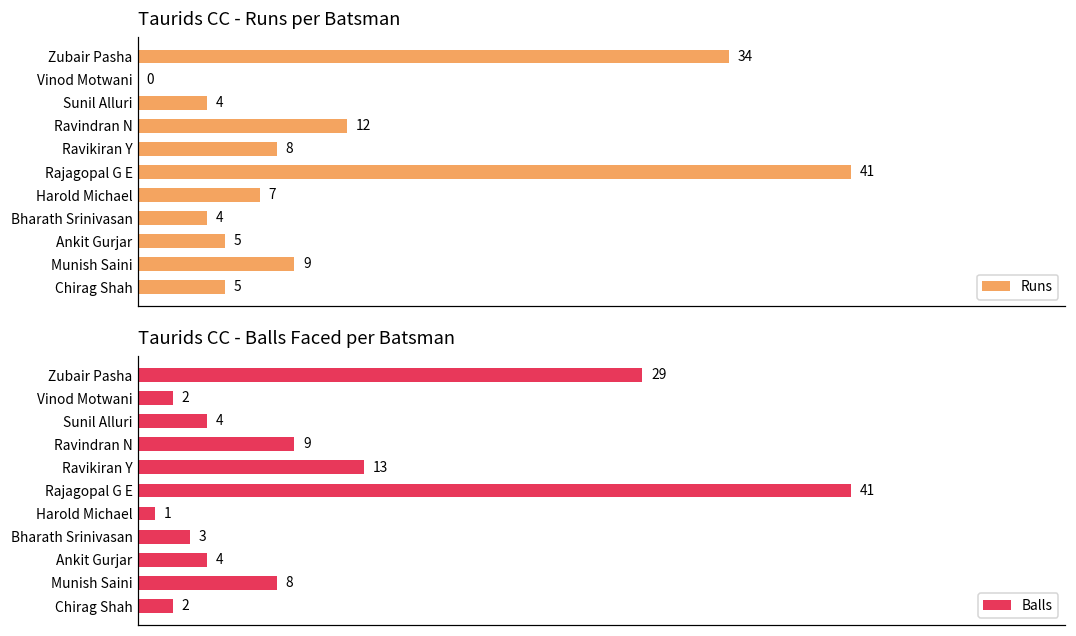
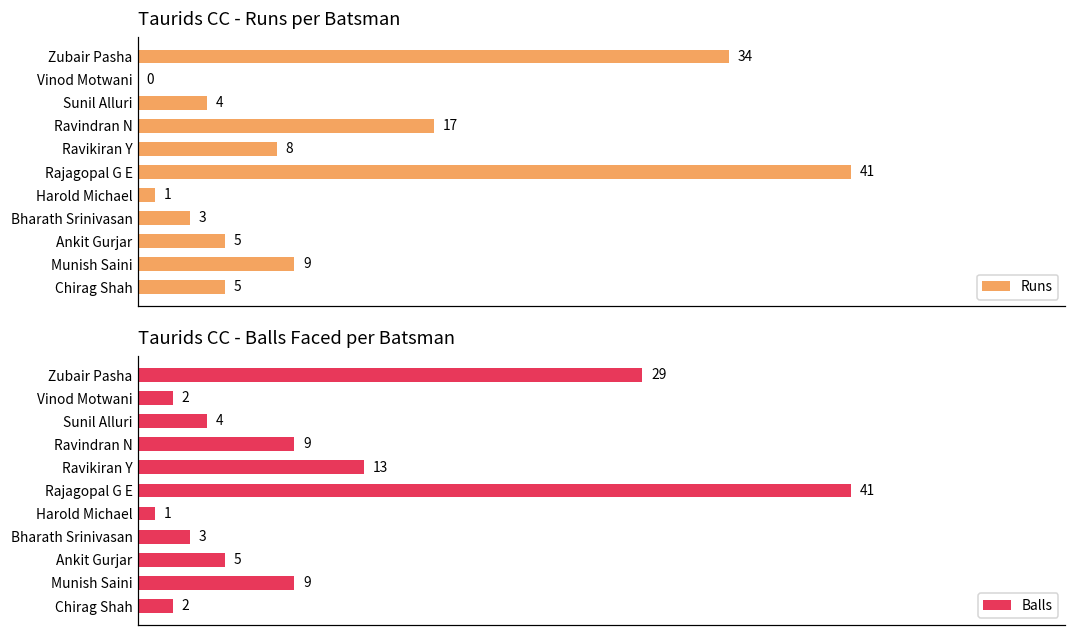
Taurids CC - Runs per Batsman, Ravindran N: 12 -> 17
Taurids CC - Runs per Batsman, Harold Michael: 7 -> 1
Taurids CC - Runs per Batsman, Bharath Srinivasan: 4 -> 3
Taurids CC - Balls Faced per Batsman, Ankit Gurjar: 4 -> 5
Taurids CC - Balls Faced per Batsman, Munish Saini: 8 -> 9
